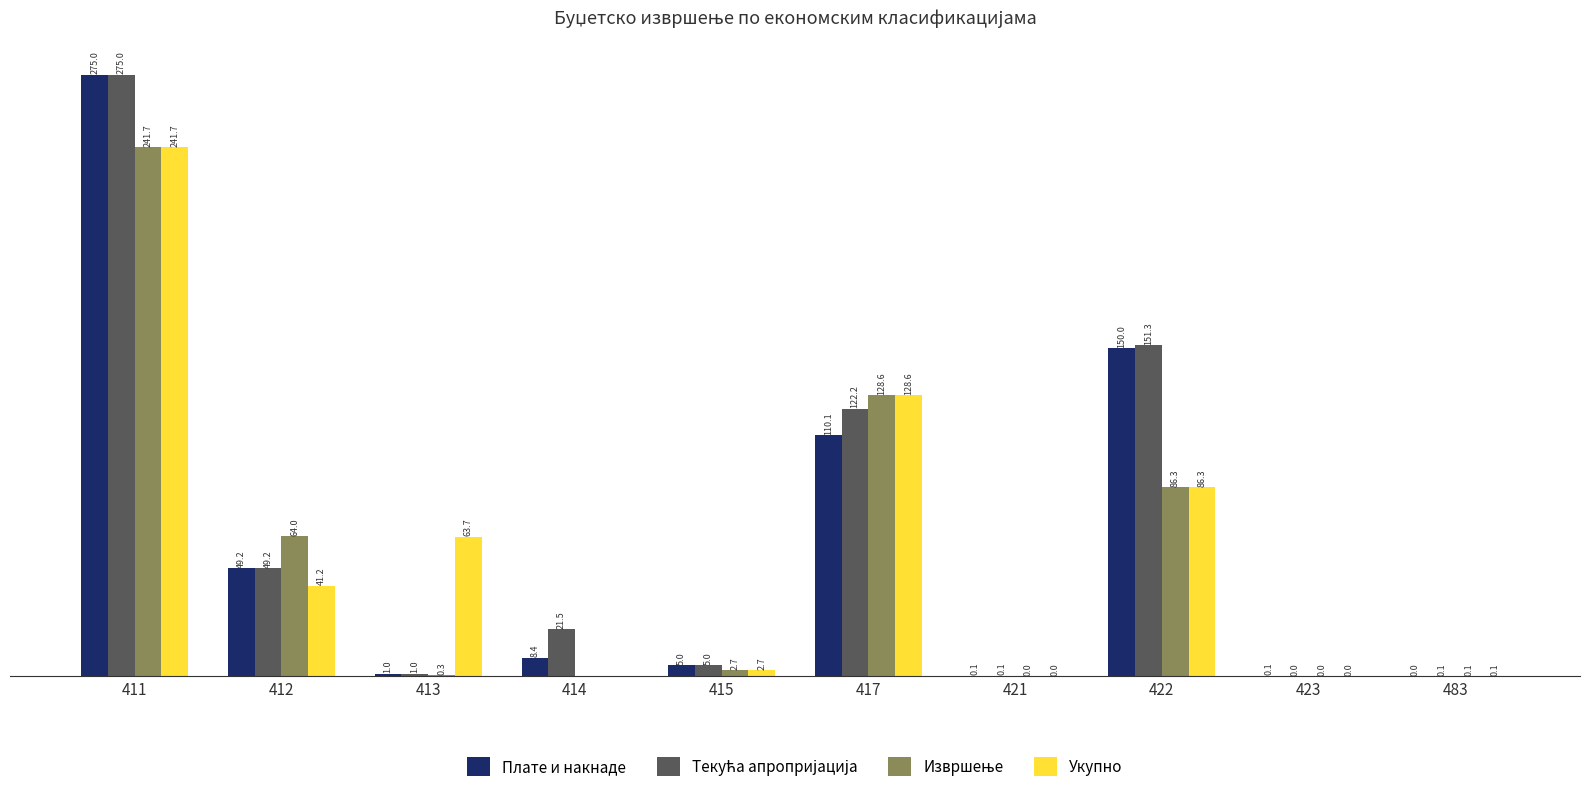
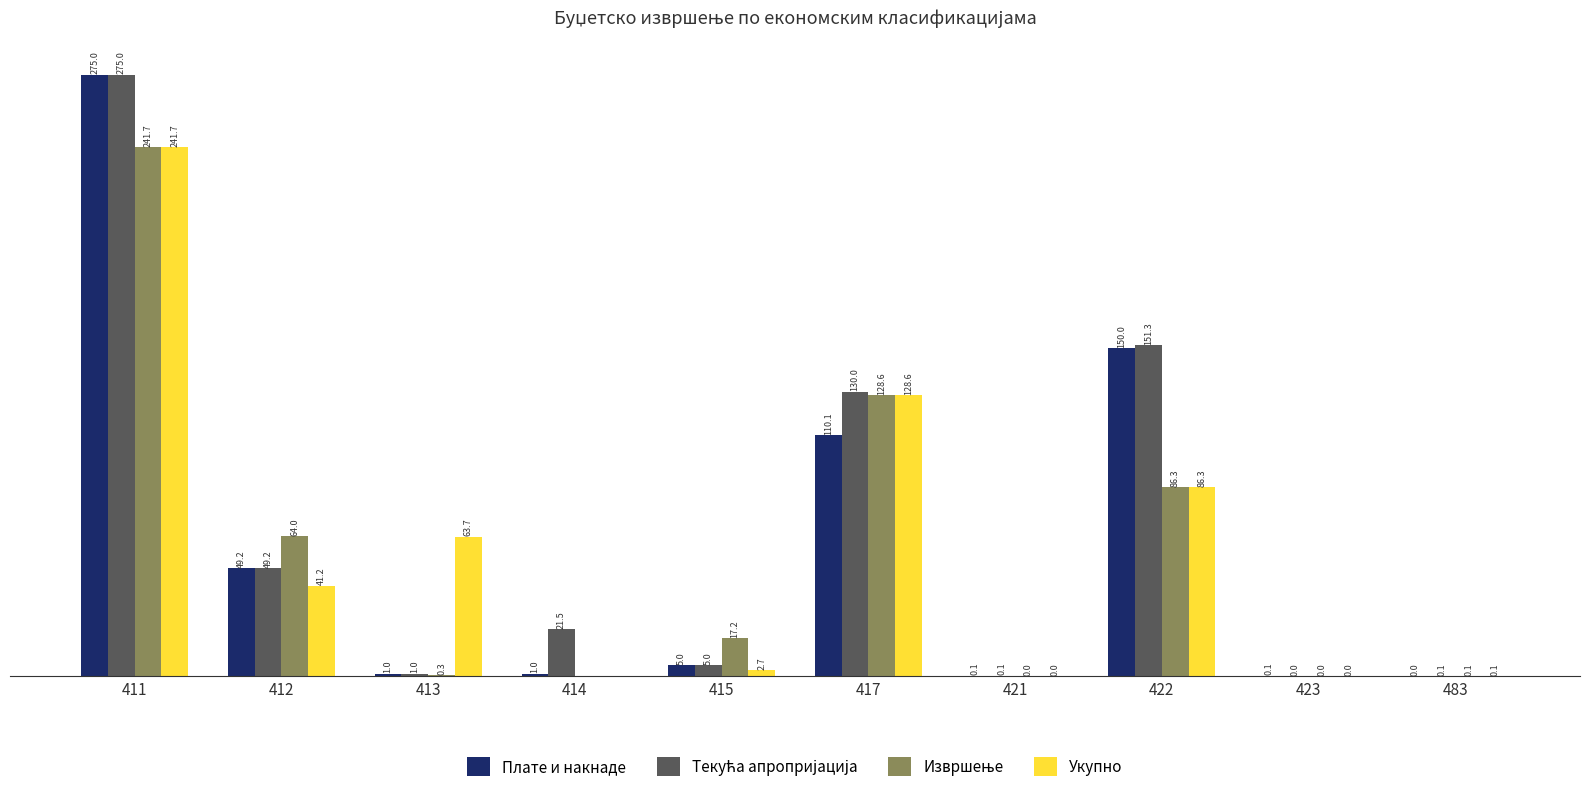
Плате и накнаде, 414: 8.4 -> 1.0
Извршење, 415: 2.7 -> 17.2
Текућа апропријација, 417: 122.2 -> 130.0
